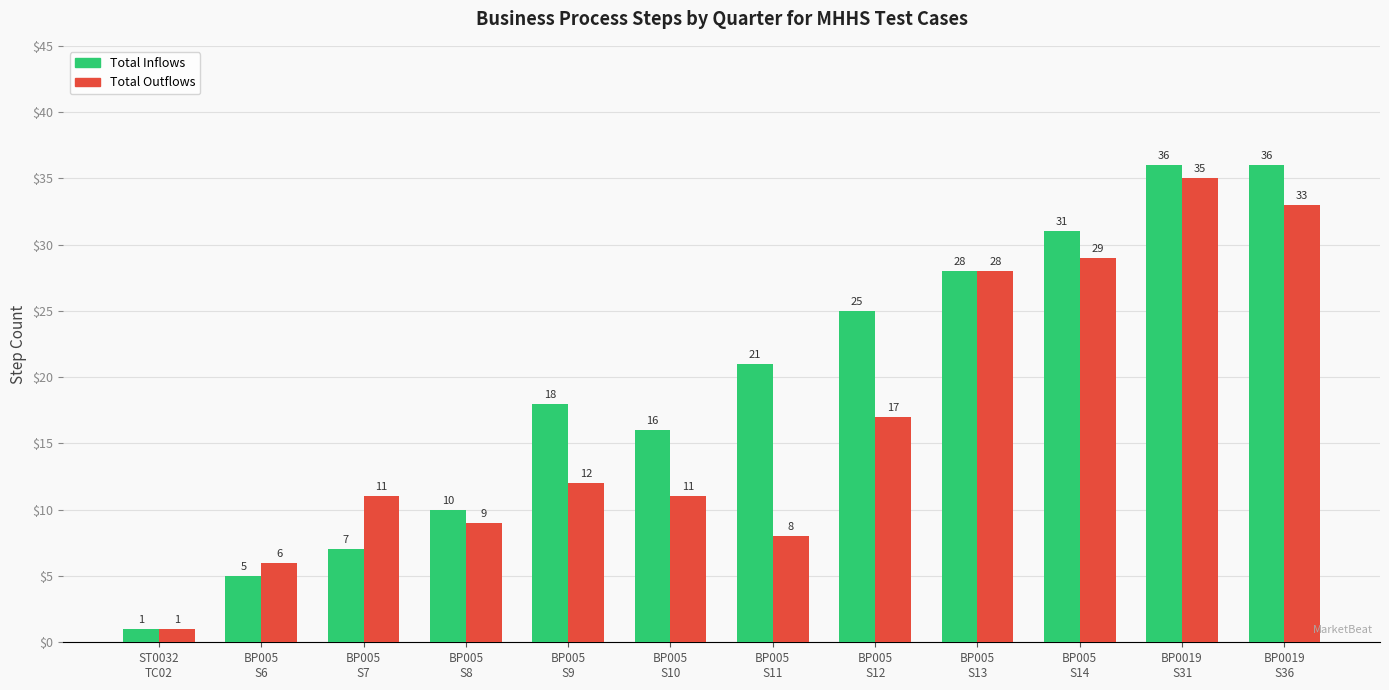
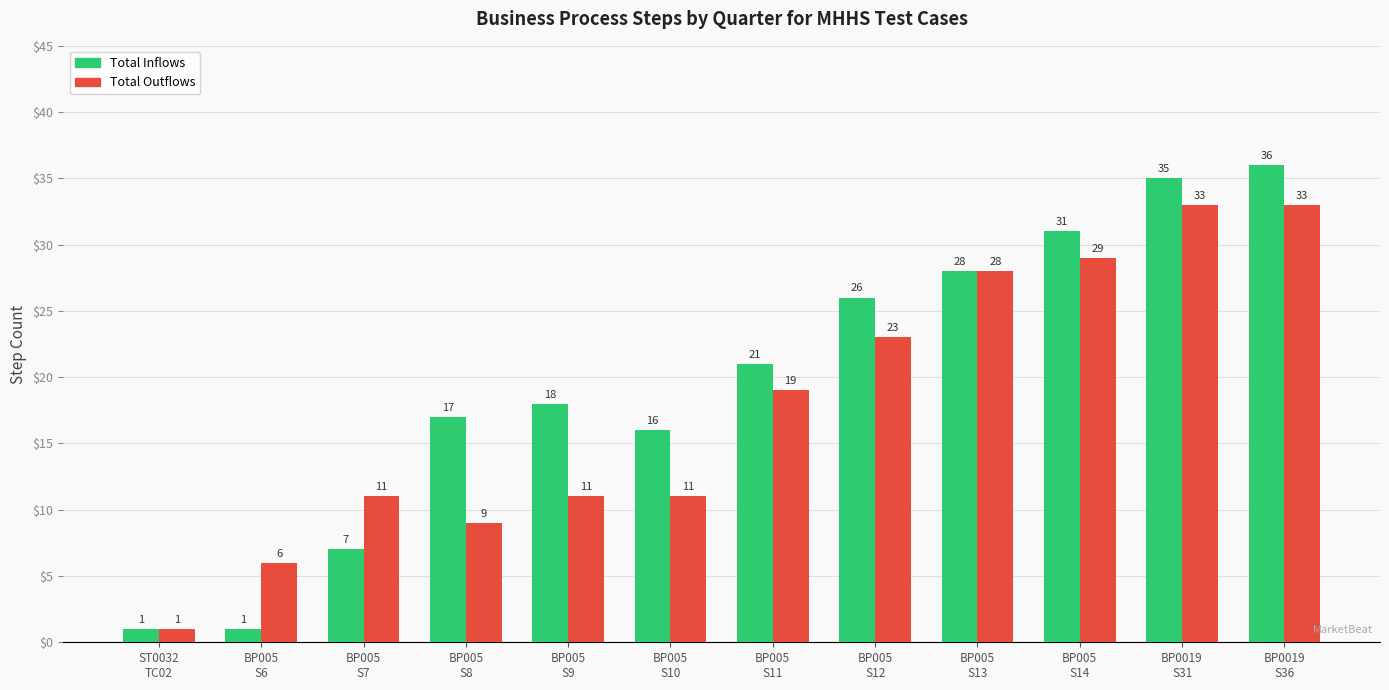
Total Inflows, BP005 S6: 5 -> 1
Total Inflows, BP005 S8: 10 -> 17
Total Outflows, BP005 S9: 12 -> 11
Total Outflows, BP005 S11: 8 -> 19
Total Inflows, BP005 S12: 25 -> 26
Total Outflows, BP005 S12: 17 -> 23
Total Inflows, BP0019 S31: 36 -> 35
Total Outflows, BP0019 S31: 35 -> 33
